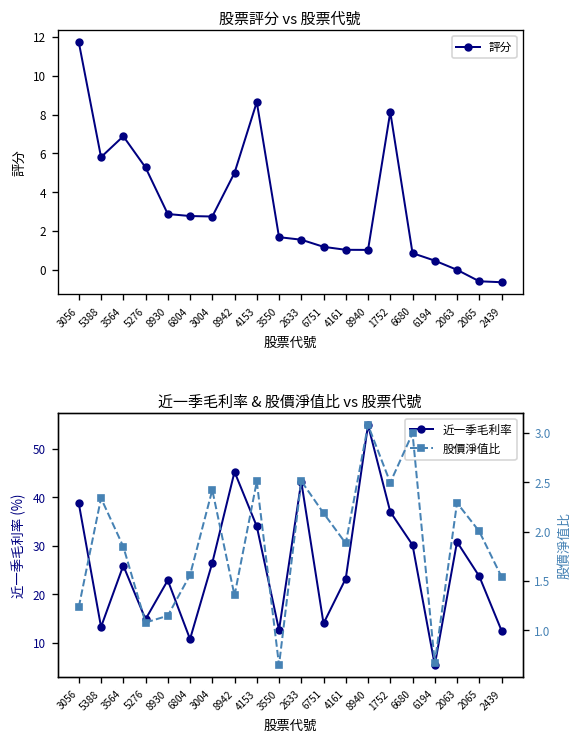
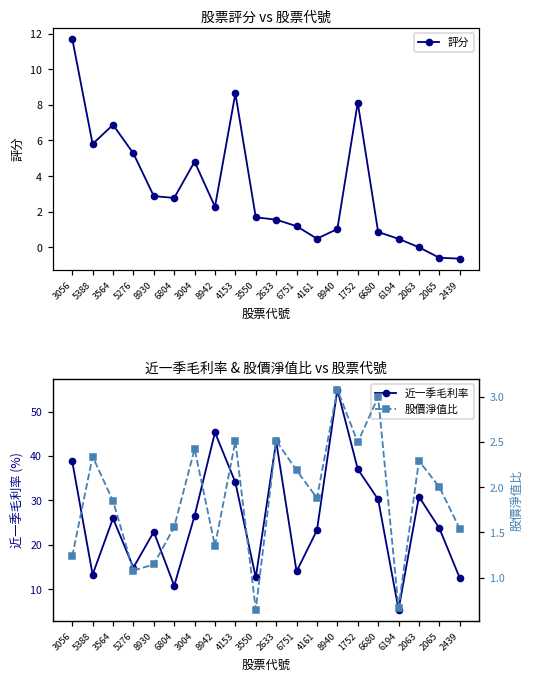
股票評分 vs 股票代號, 3004: 2.7 -> 4.8
股票評分 vs 股票代號, 8942: 5.0 -> 2.3
股票評分 vs 股票代號, 4161: 1.0 -> 0.5
